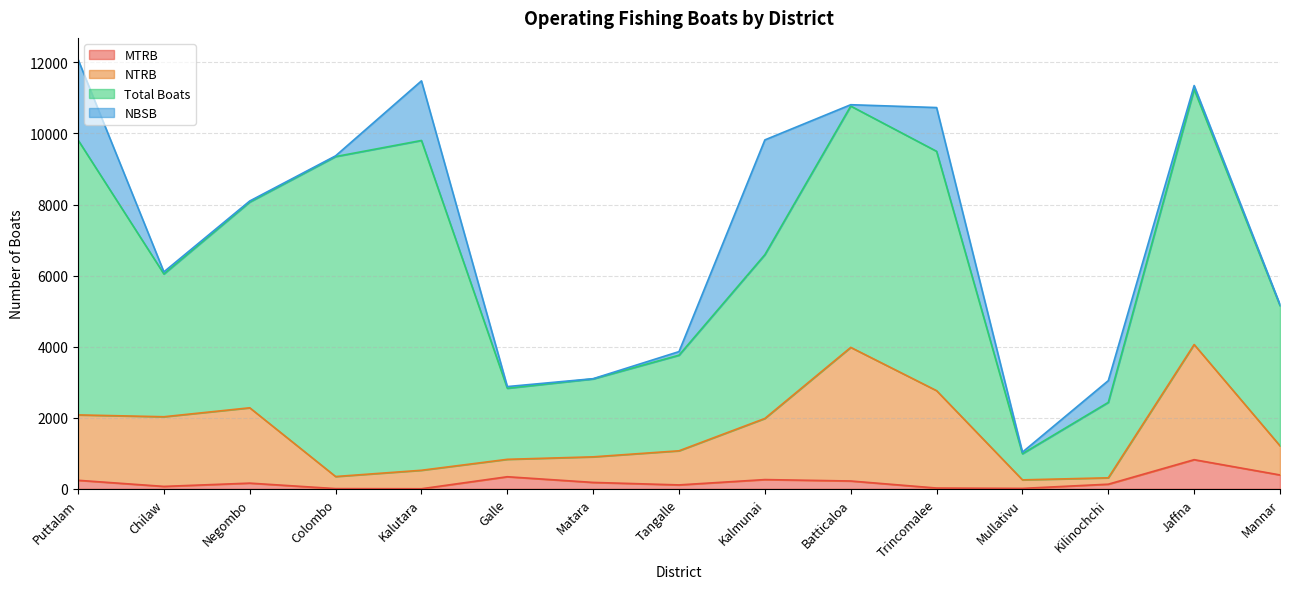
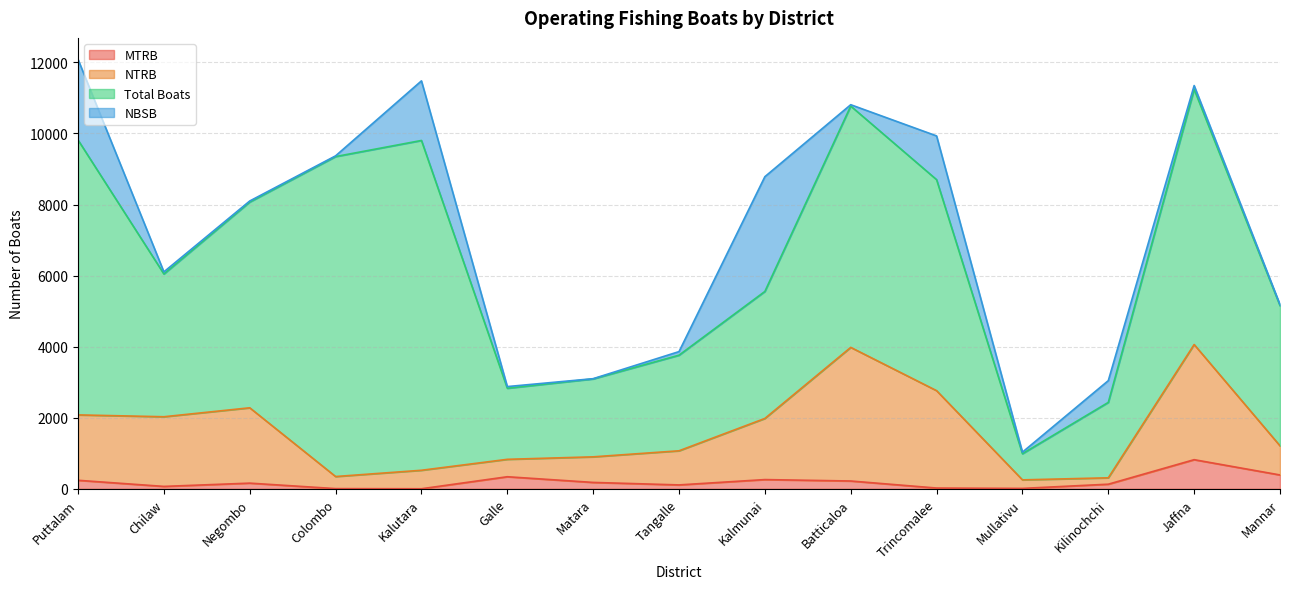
Total Boats, Kalmunai: 4600 -> 3600
Total Boats, Trincomalee: 6700 -> 5900
